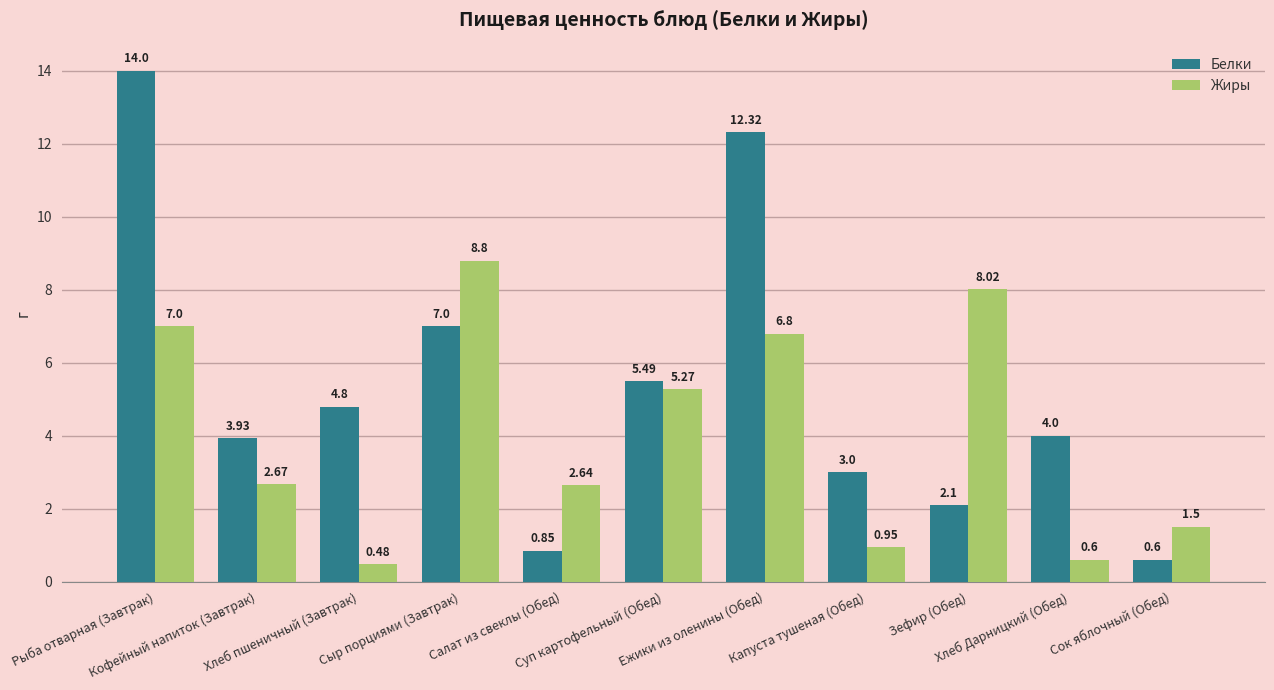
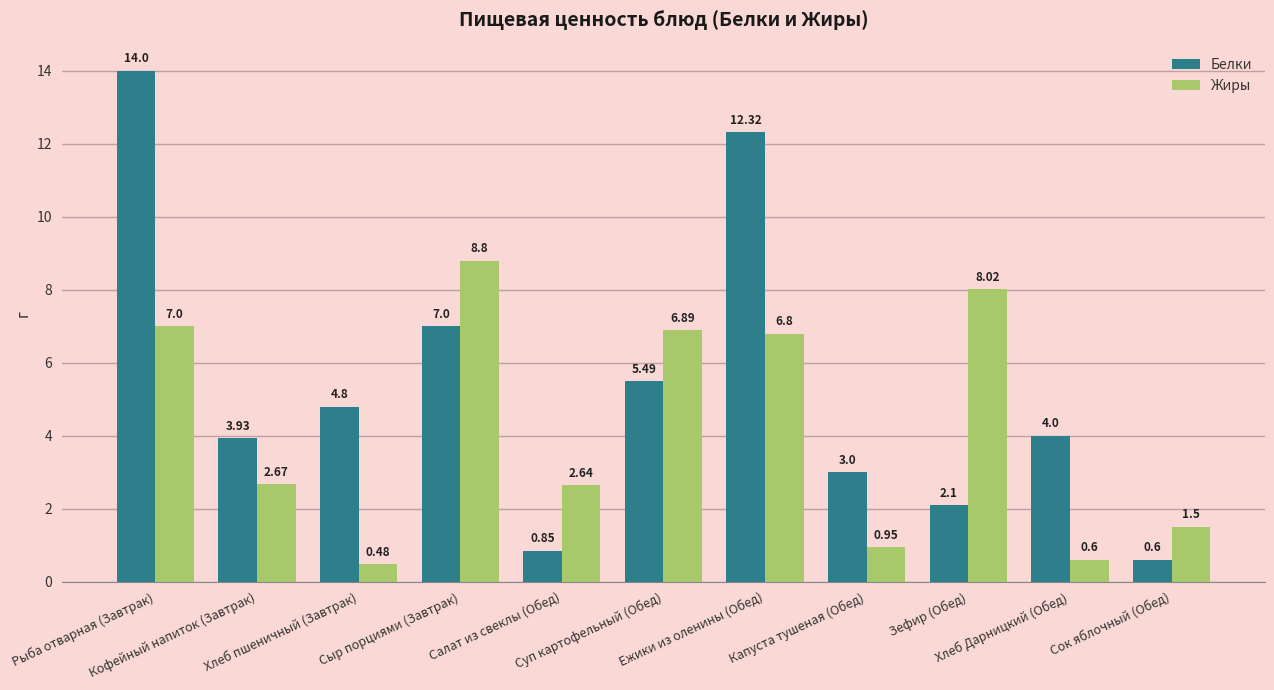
Жиры, Суп картофельный (Обед): 5.27 -> 6.89
